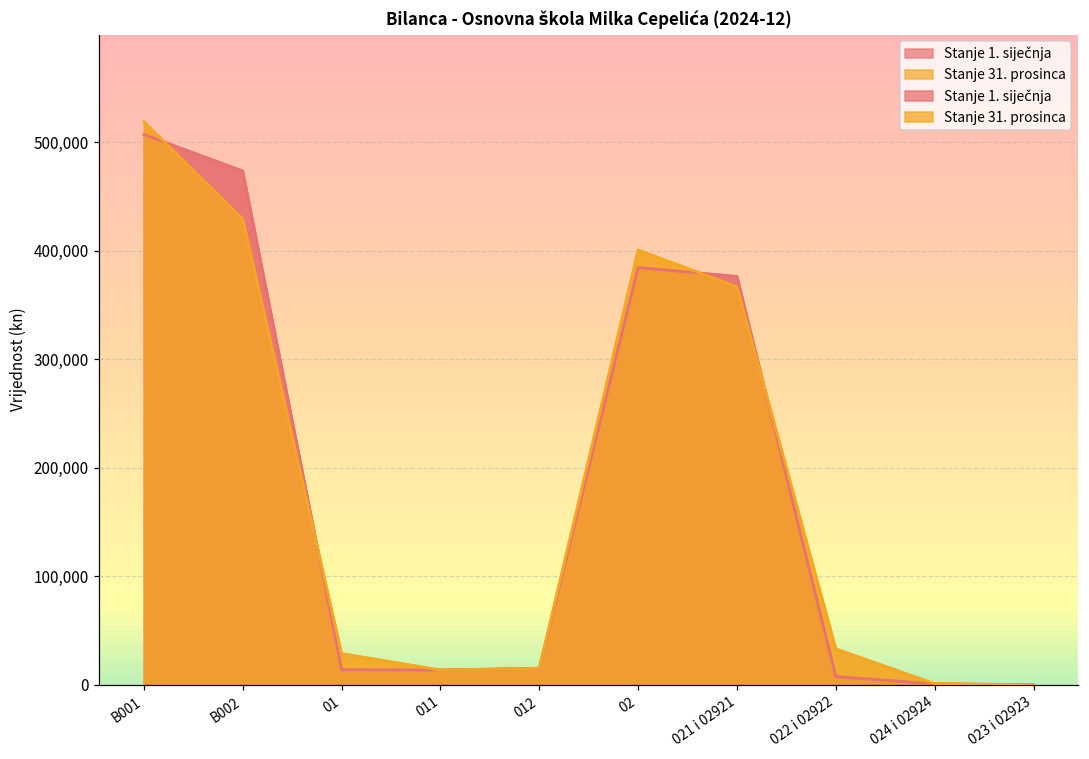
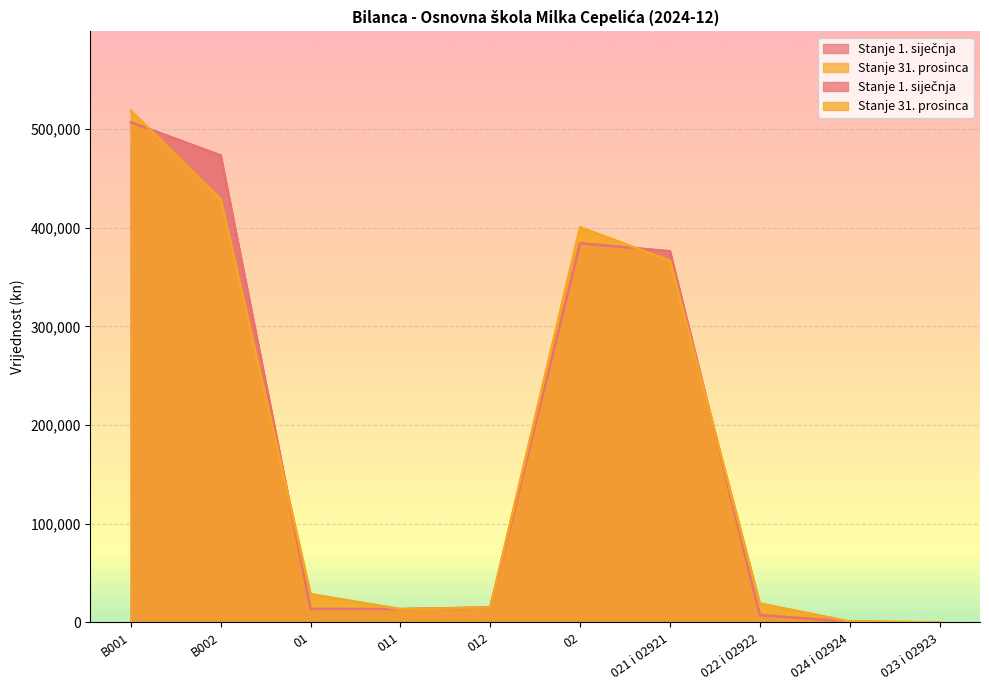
Stanje 31. prosinca, 022 i 02922: 30,000 -> 20,000
